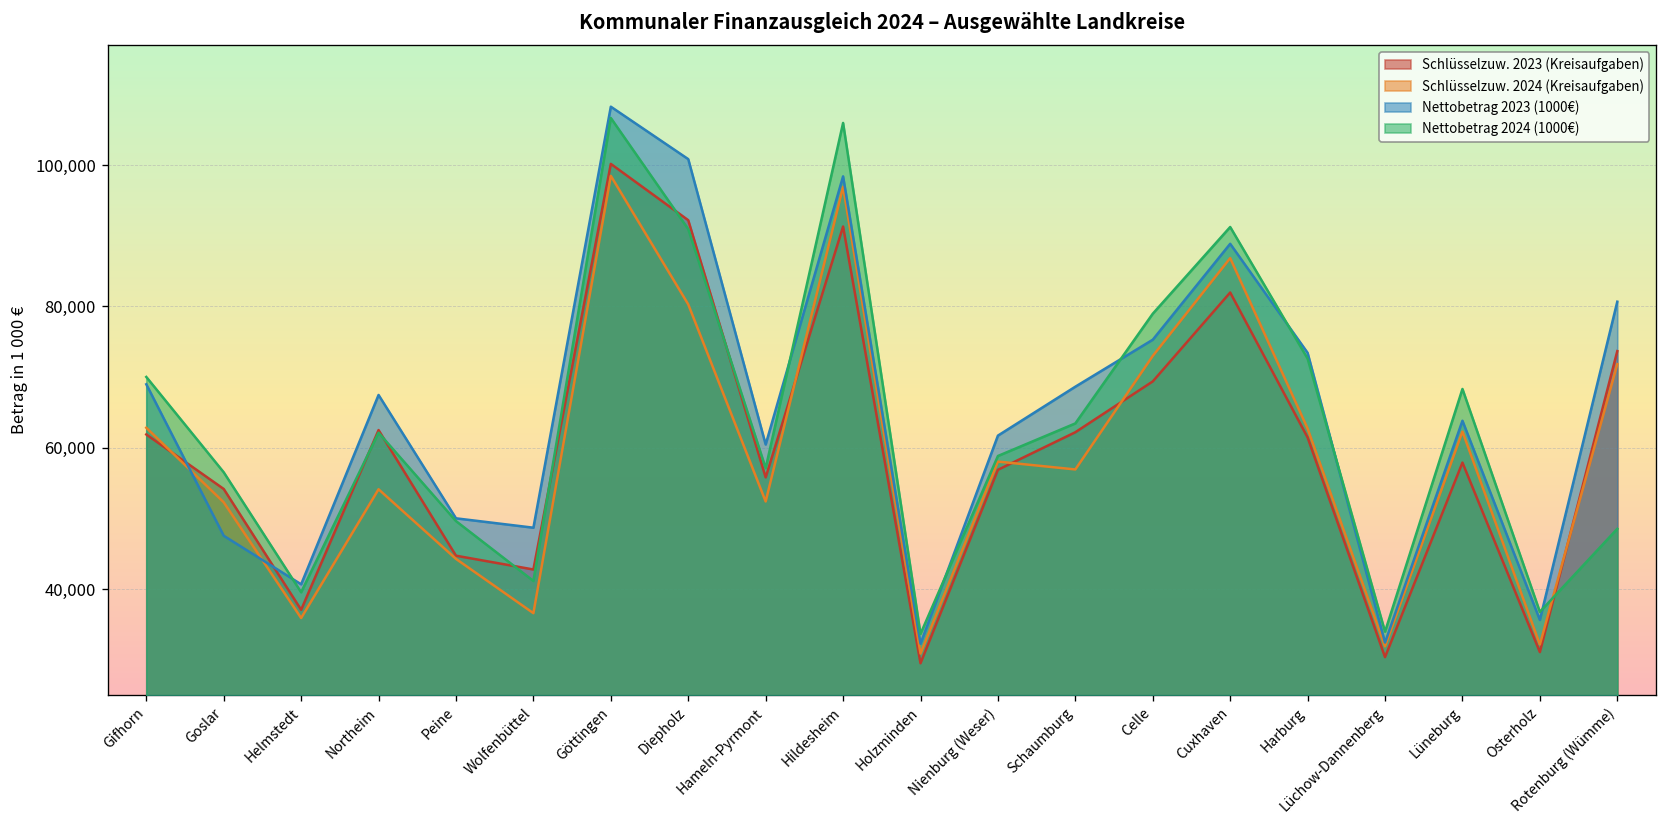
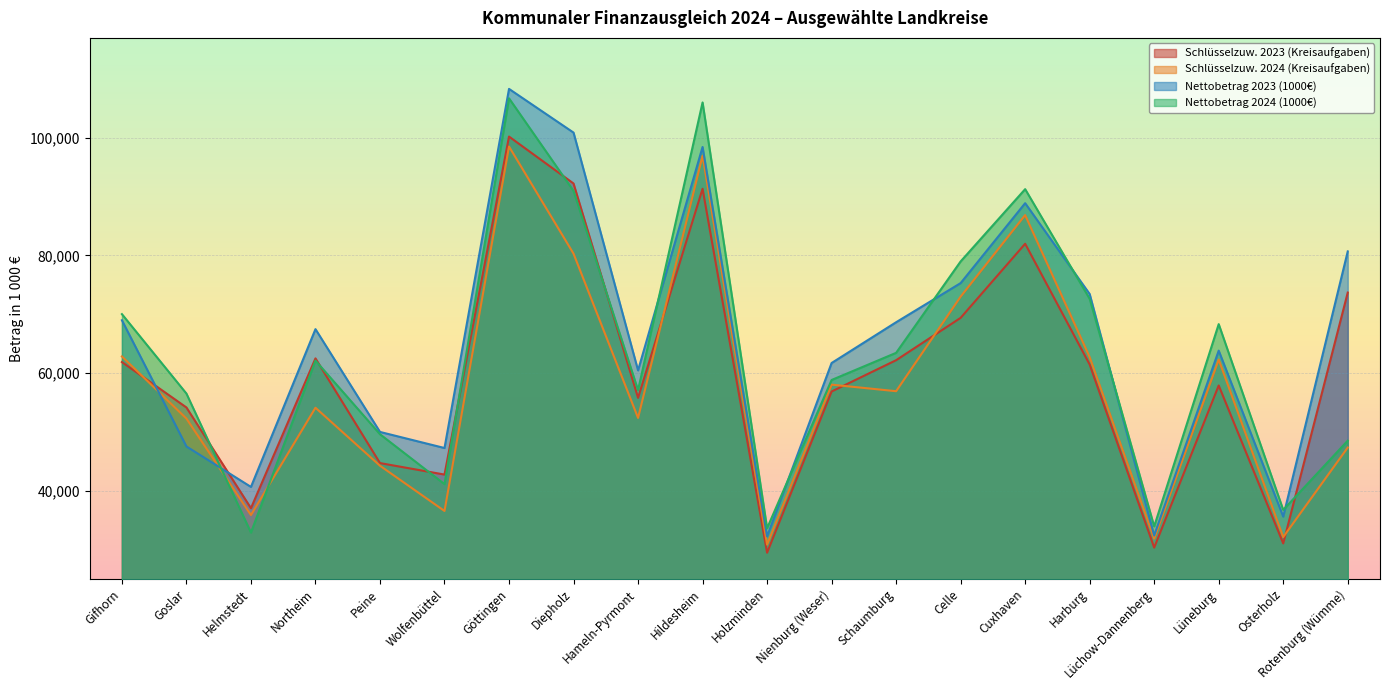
Nettobetrag 2024 (1000€), Helmstedt: 40,000 -> 33,000
Nettobetrag 2023 (1000€), Wolfenbüttel: 49,000 -> 47,000
Schlüsselzuw. 2024 (Kreisaufgaben), Rotenburg (Wümme): 72,000 -> 47,000
